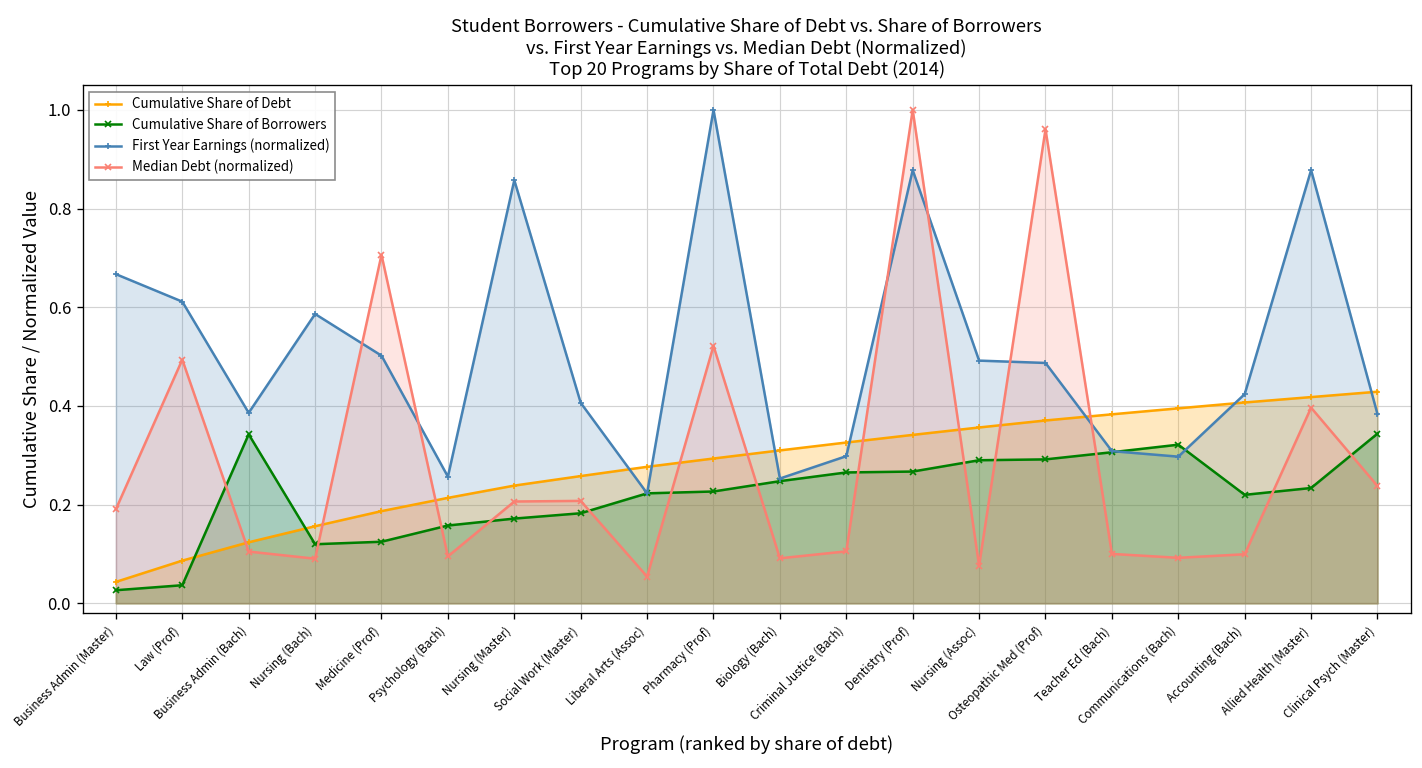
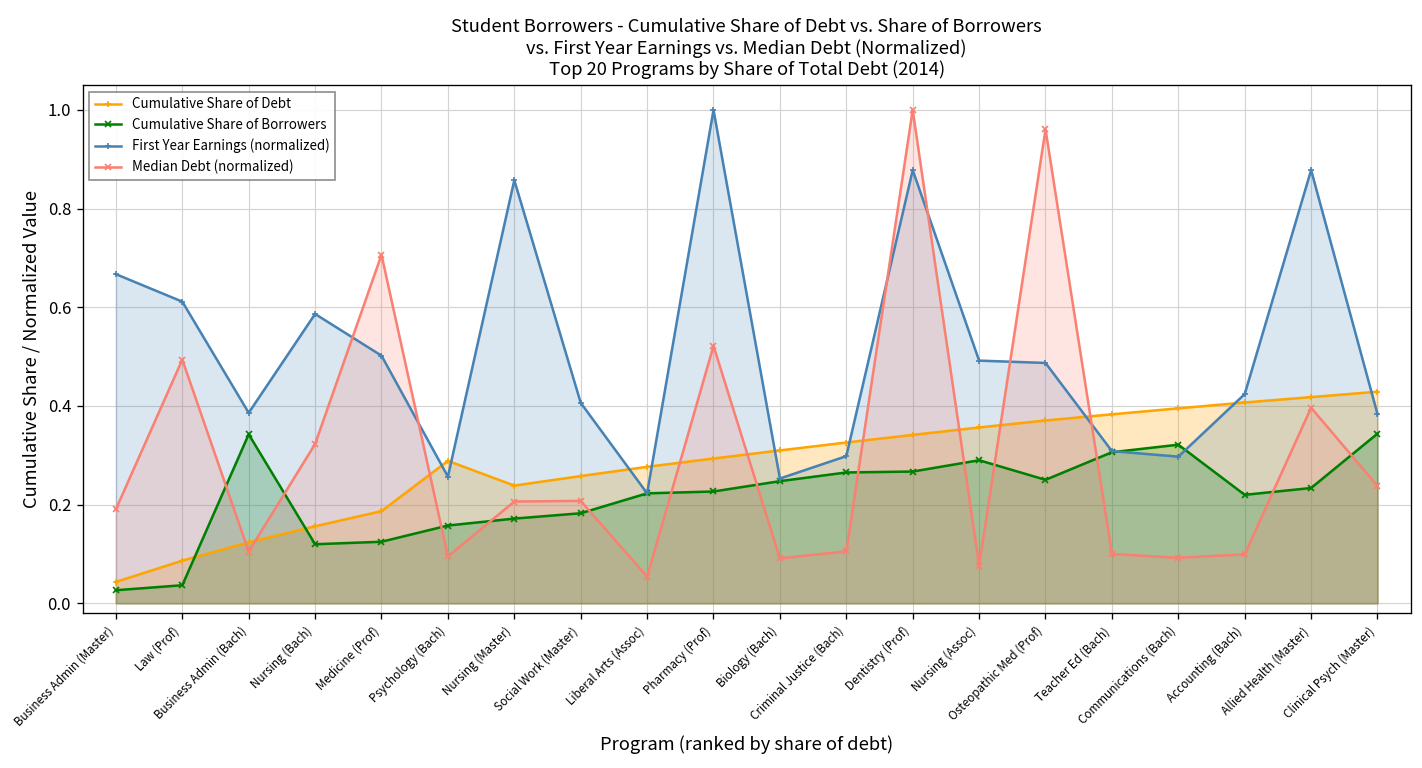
Median Debt (normalized), Nursing (Bach): 0.09 -> 0.32
Cumulative Share of Debt, Psychology (Bach): 0.21 -> 0.29
Cumulative Share of Borrowers, Osteopathic Med (Prof): 0.29 -> 0.25
